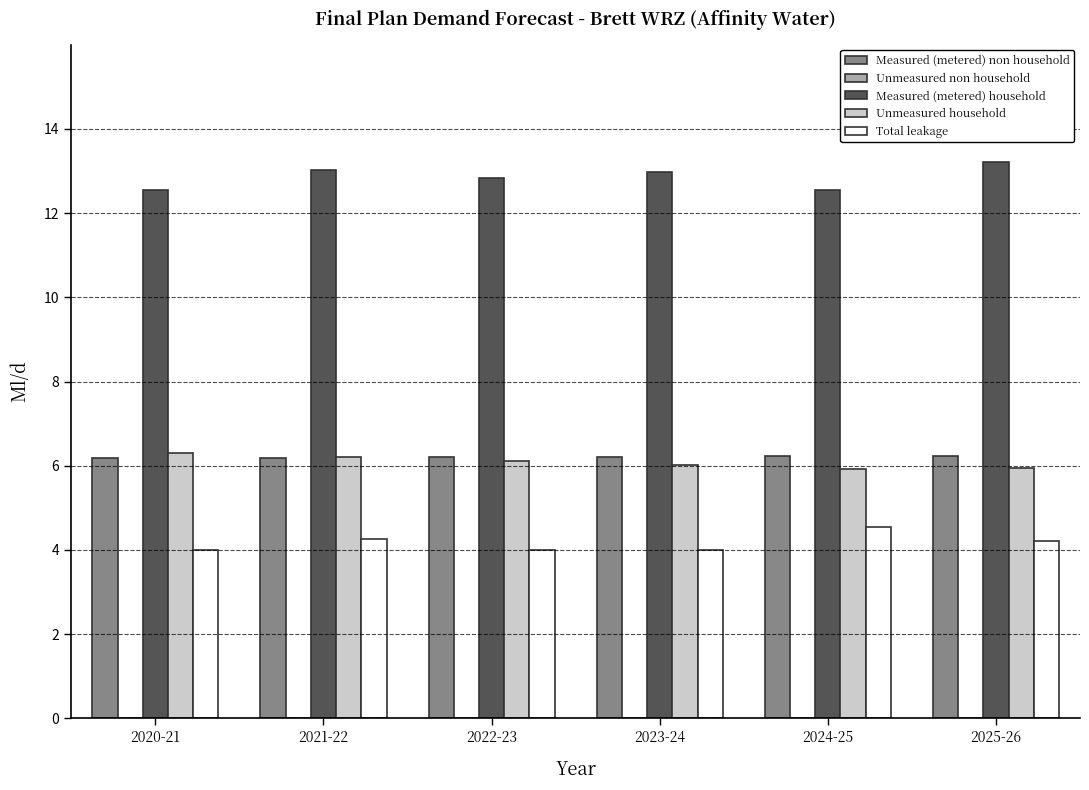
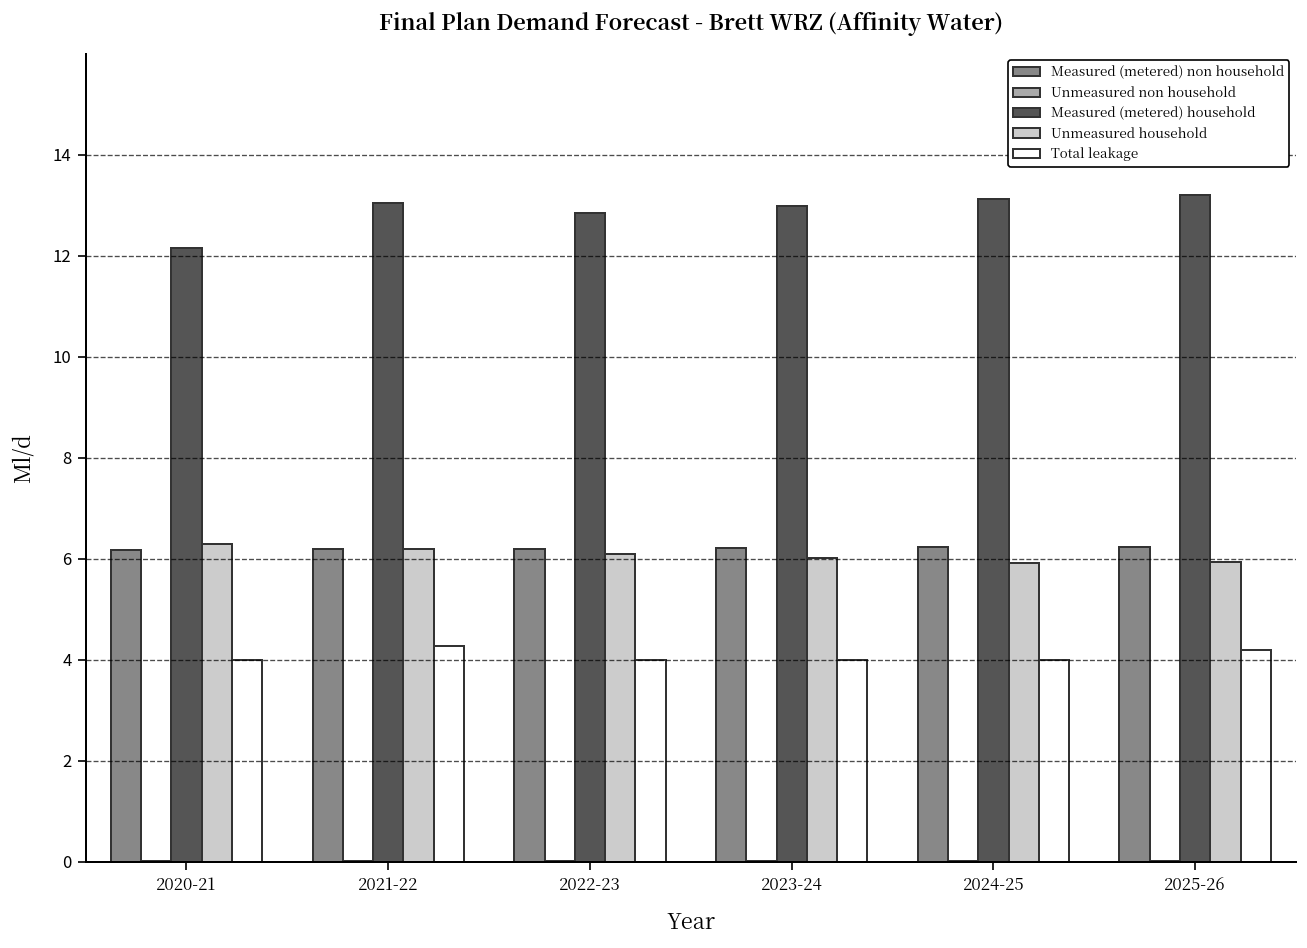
Measured (metered) household, 2020-21: 12.6 -> 12.2
Measured (metered) household, 2024-25: 12.6 -> 13.1
Total leakage, 2024-25: 4.6 -> 4.0
